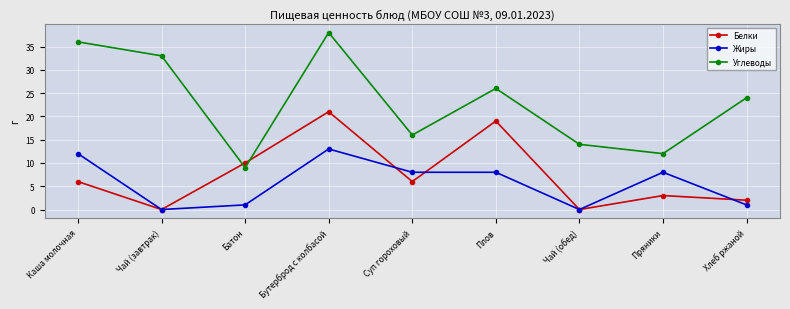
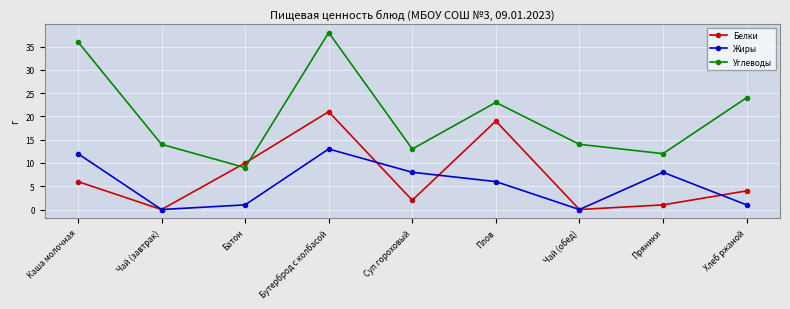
Углеводы, Чай (завтрак): 33 -> 14
Белки, Суп гороховый: 6 -> 2
Углеводы, Суп гороховый: 16 -> 13
Жиры, Плов: 8 -> 6
Углеводы, Плов: 26 -> 23
Белки, Пряники: 3 -> 1
Белки, Хлеб ржаной: 2 -> 4
